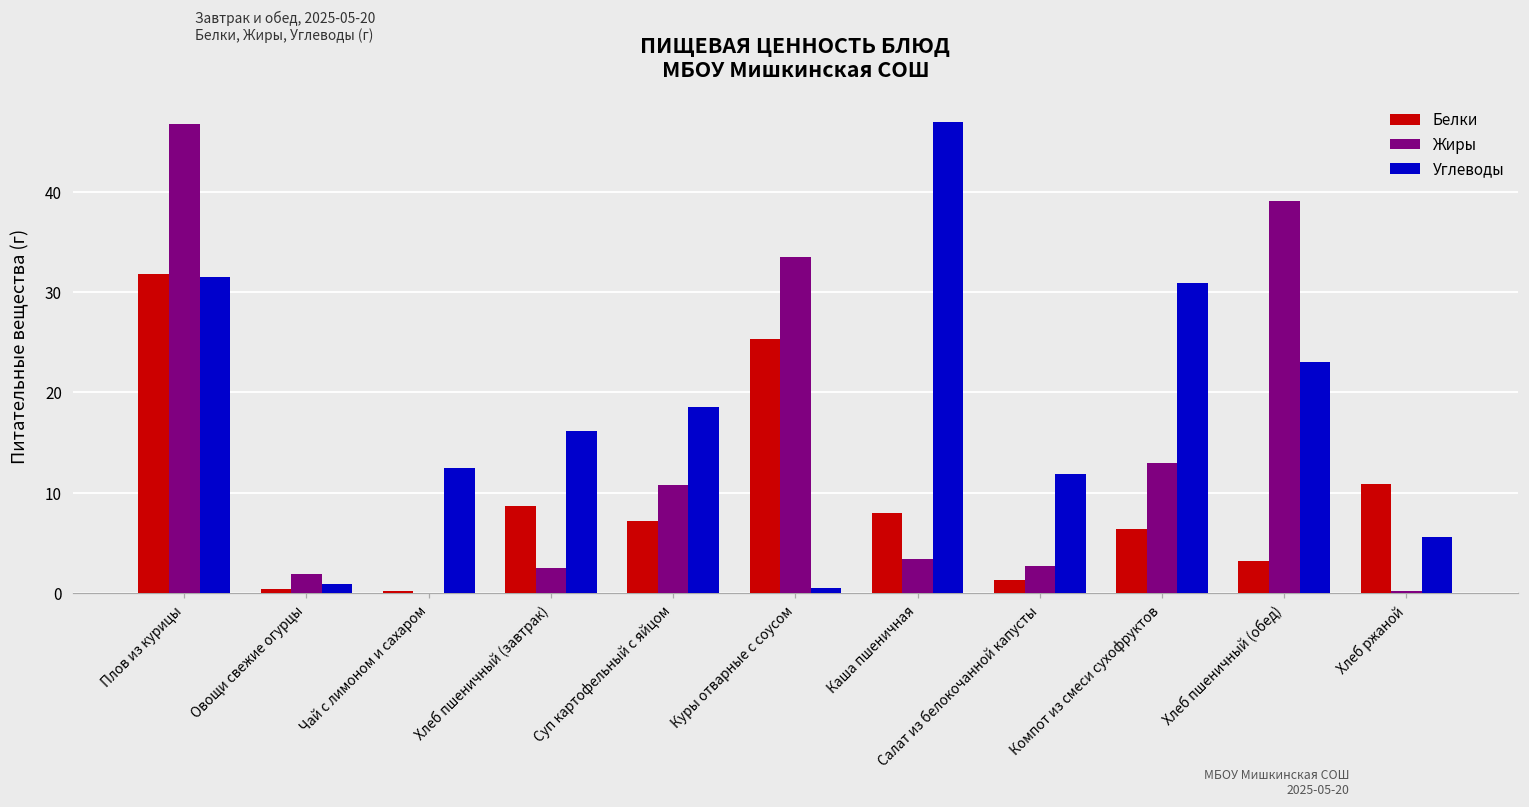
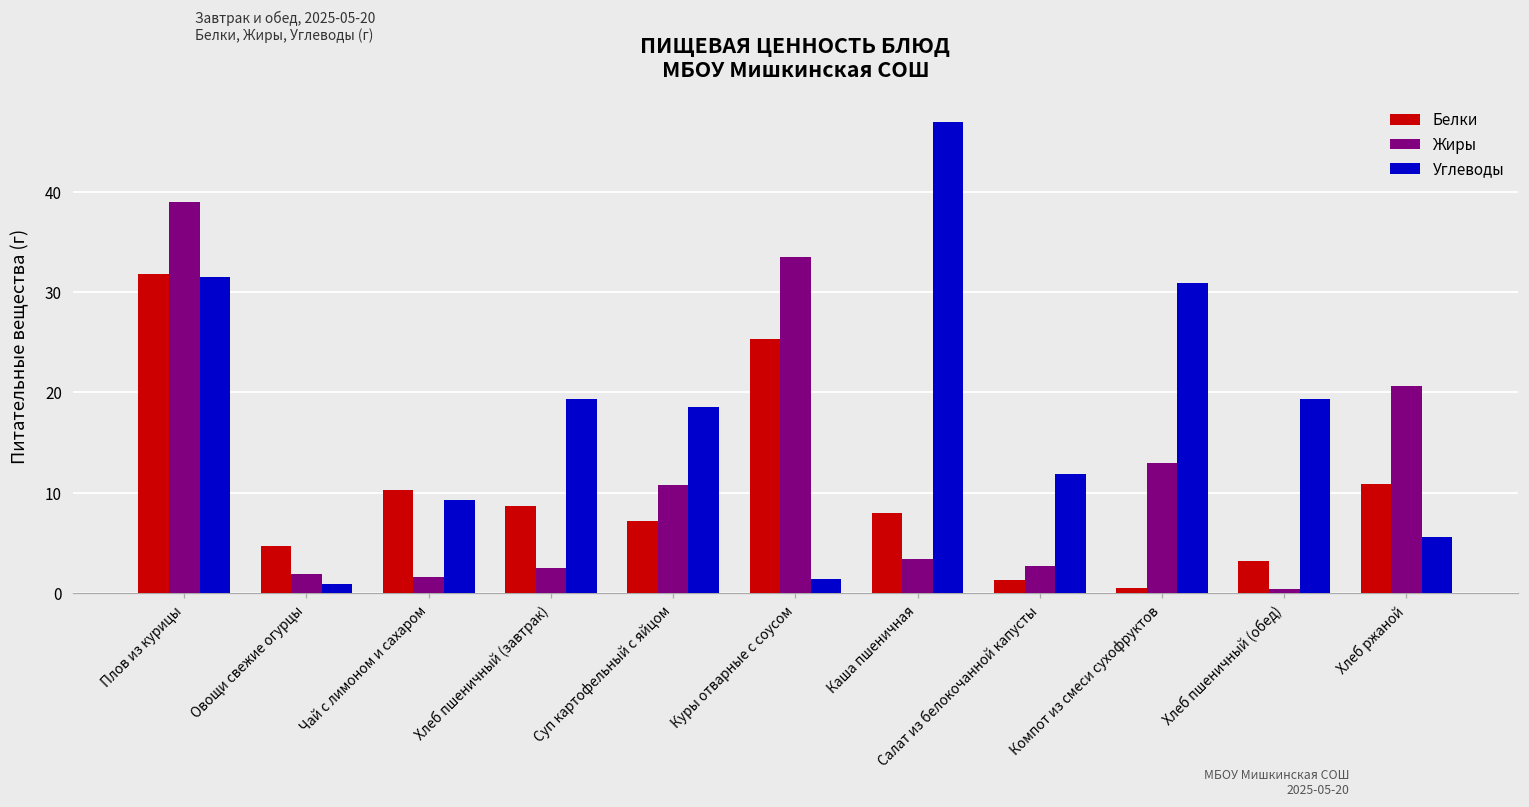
Жиры, Плов из курицы: 47 -> 39
Белки, Овощи свежие огурцы: 0 -> 5
Белки, Чай с лимоном и сахаром: 0 -> 10
Жиры, Чай с лимоном и сахаром: 0 -> 2
Углеводы, Чай с лимоном и сахаром: 13 -> 9
Углеводы, Хлеб пшеничный (завтрак): 16 -> 19
Углеводы, Куры отварные с соусом: 0.5 -> 1.4
Белки, Компот из смеси сухофруктов: 6 -> 1
Жиры, Хлеб пшеничный (обед): 39 -> 0
Углеводы, Хлеб пшеничный (обед): 23 -> 19
Жиры, Хлеб ржаной: 0 -> 21
